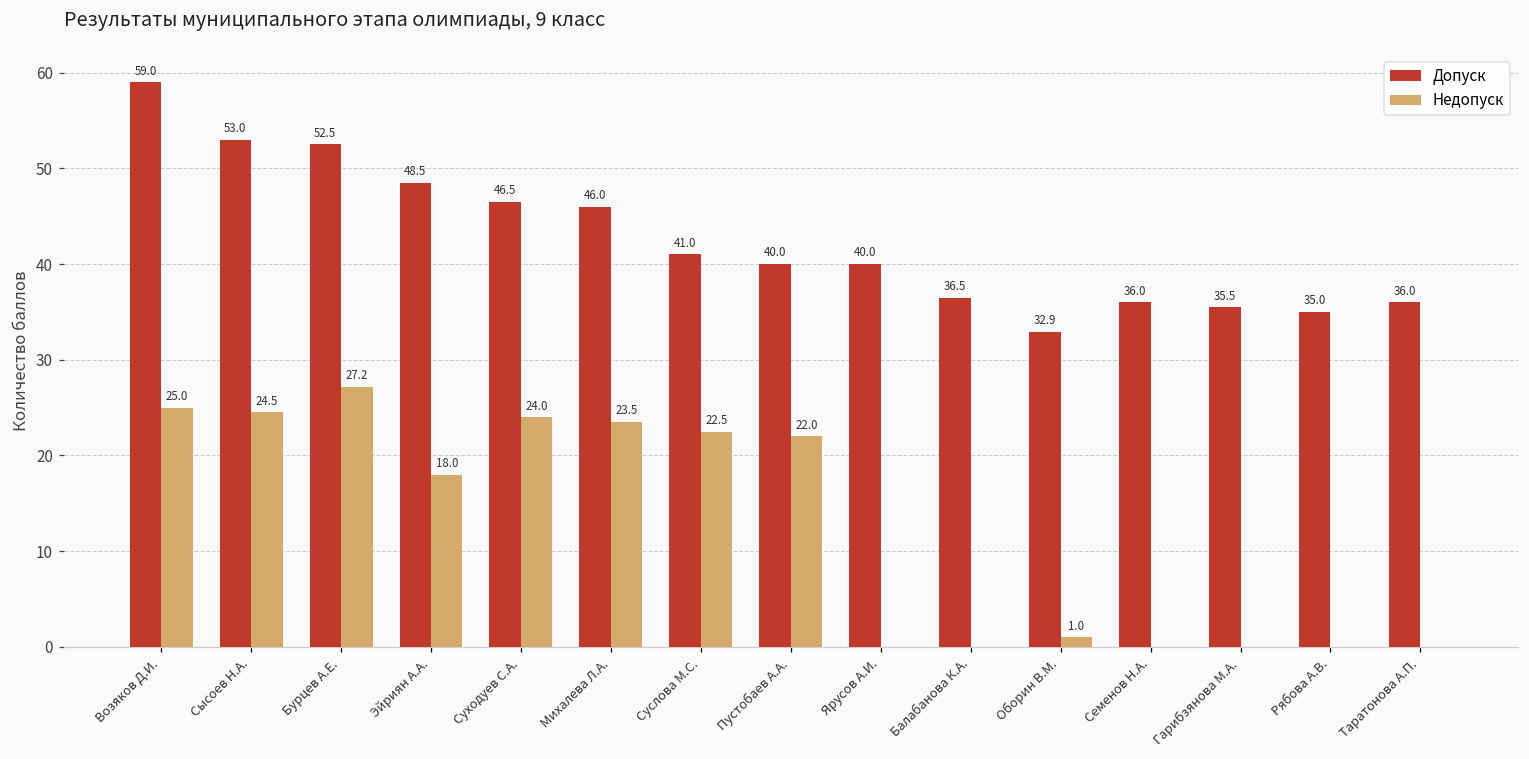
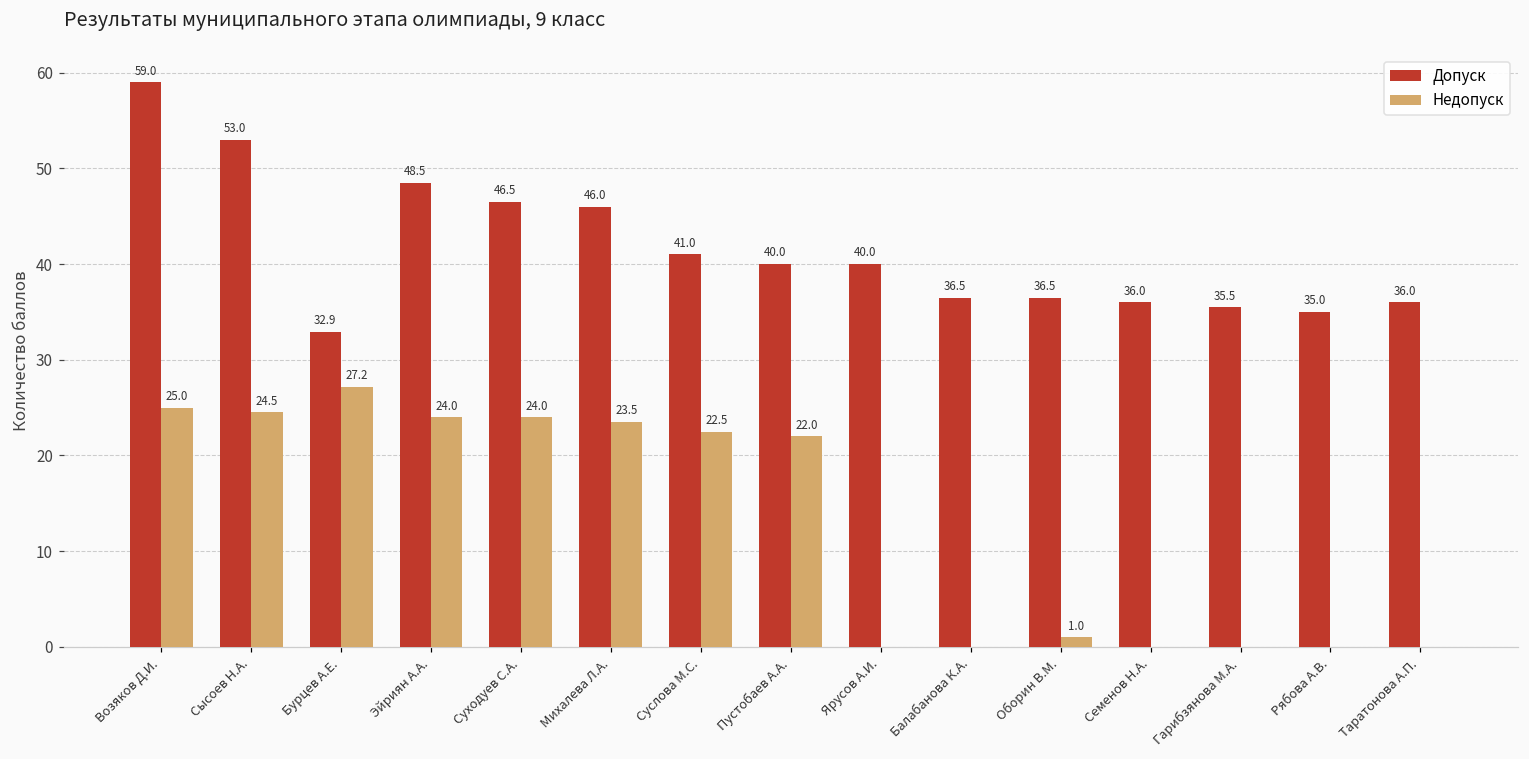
Допуск, Бурцев А.Е.: 52.5 -> 32.9
Недопуск, Эйриян А.А.: 18.0 -> 24.0
Допуск, Оборин В.М.: 32.9 -> 36.5
